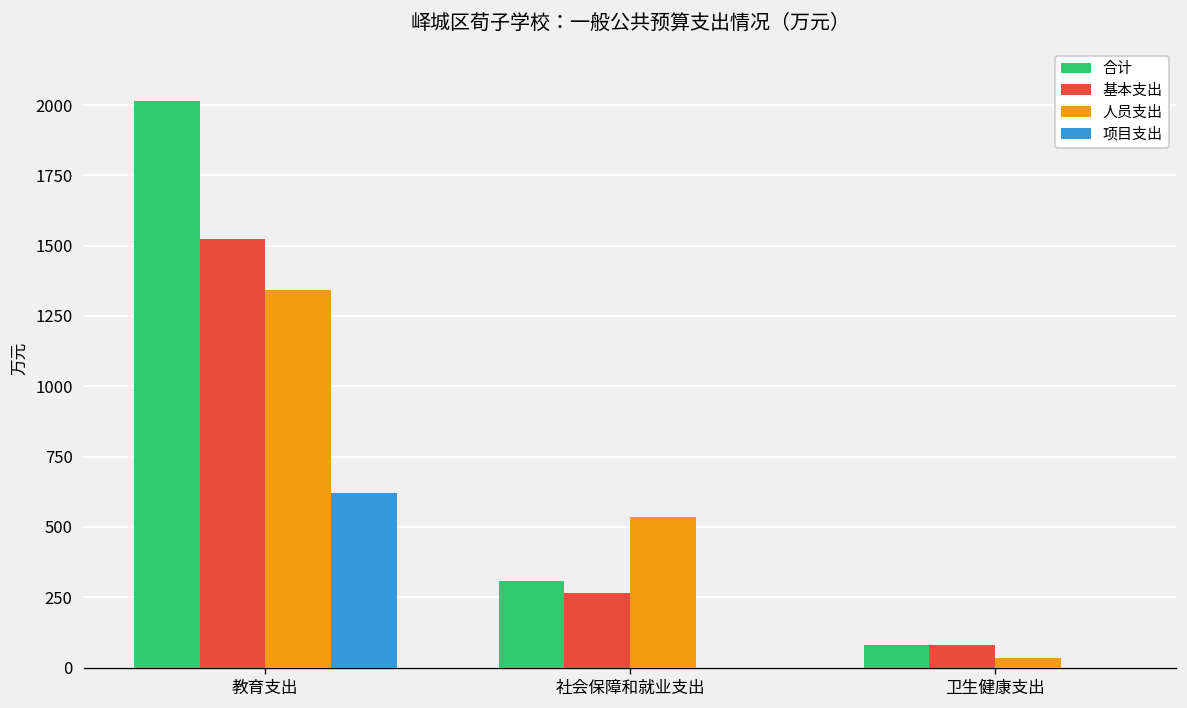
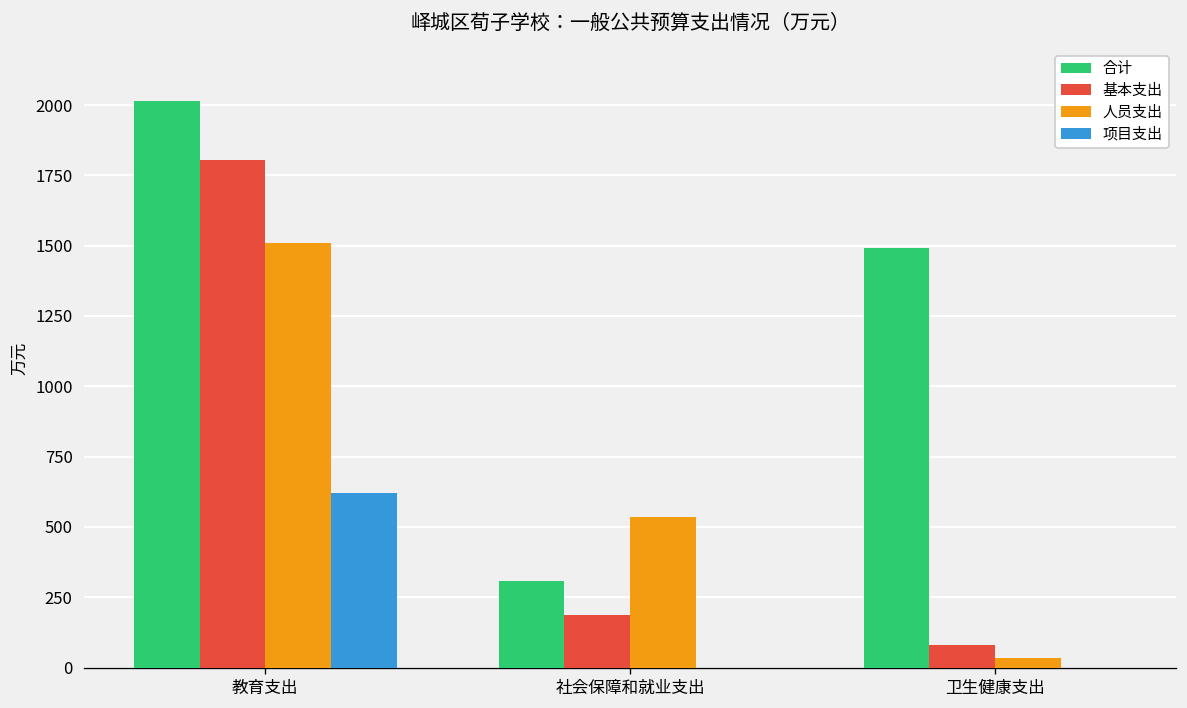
基本支出, 教育支出: 1520 -> 1810
人员支出, 教育支出: 1340 -> 1510
基本支出, 社会保障和就业支出: 270 -> 190
合计, 卫生健康支出: 80 -> 1490
